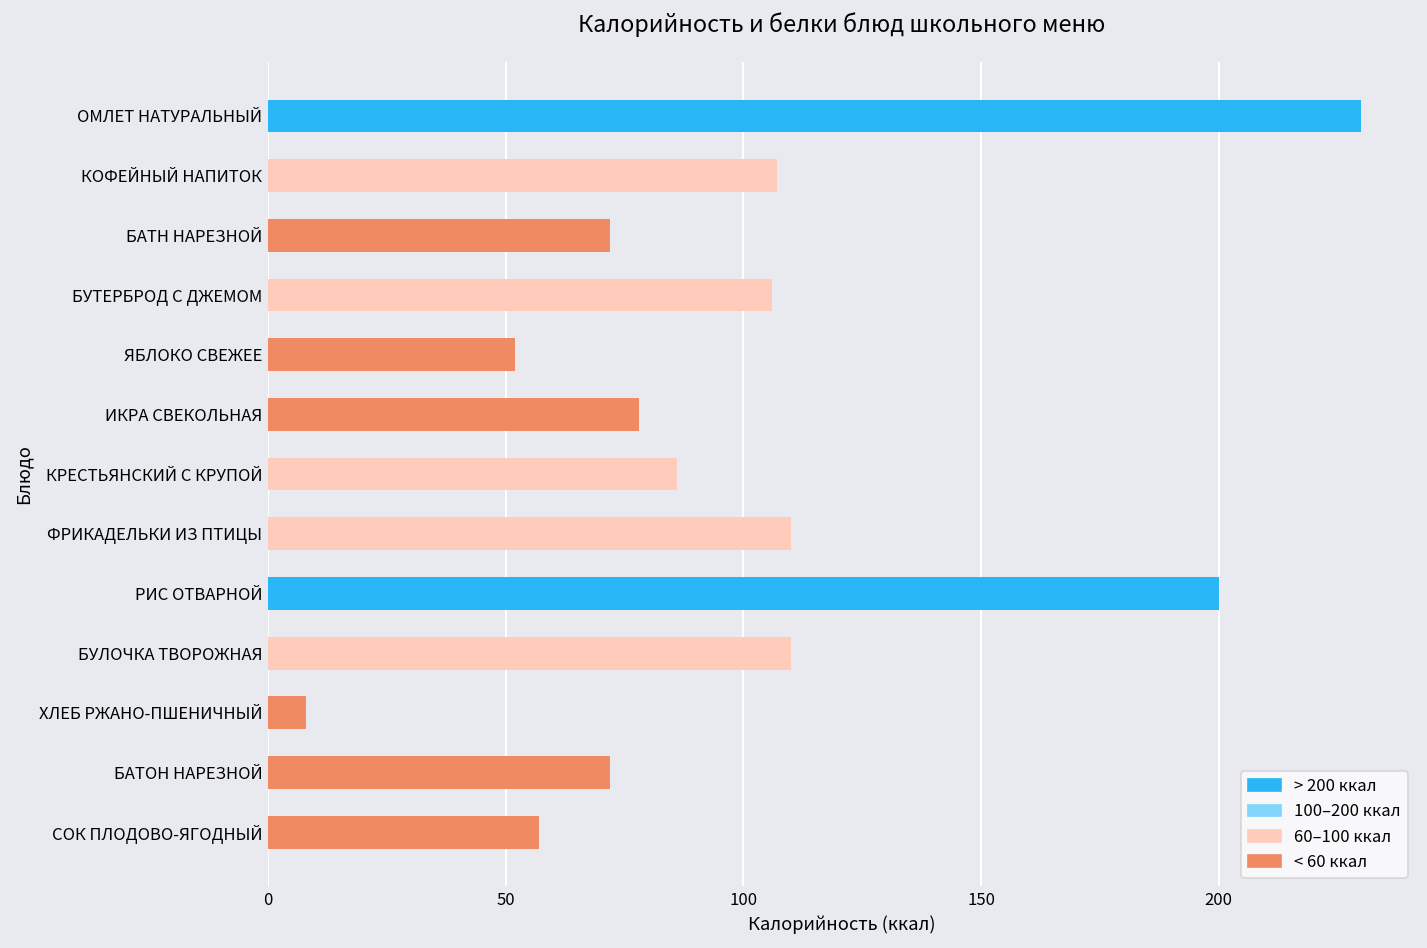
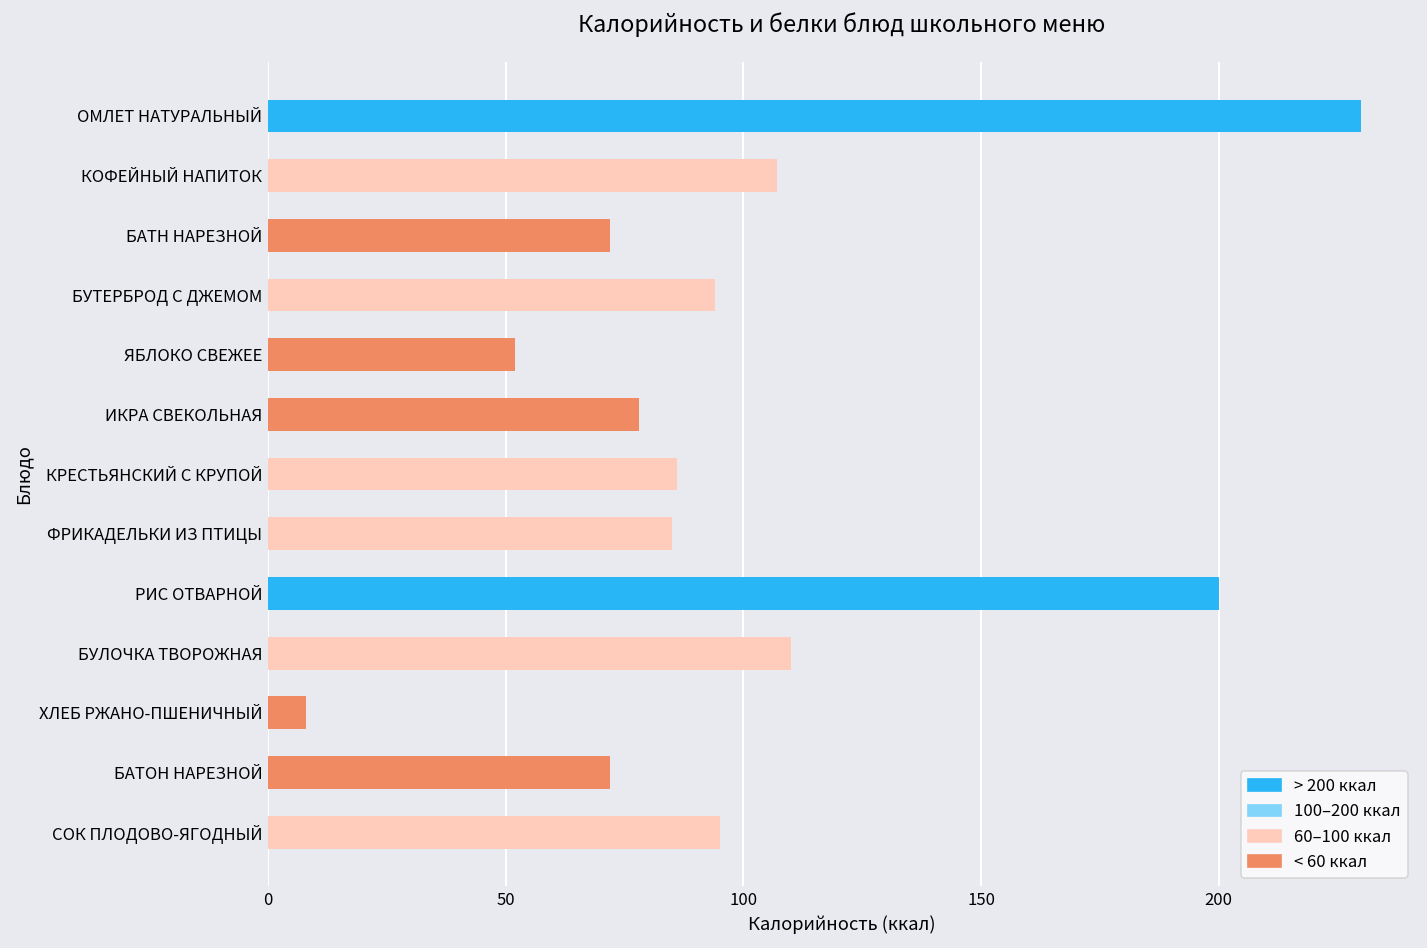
БУТЕРБРОД С ДЖЕМОМ: 106 -> 94
ФРИКАДЕЛЬКИ ИЗ ПТИЦЫ: 110 -> 85
СОК ПЛОДОВО-ЯГОДНЫЙ: 57 -> 95
